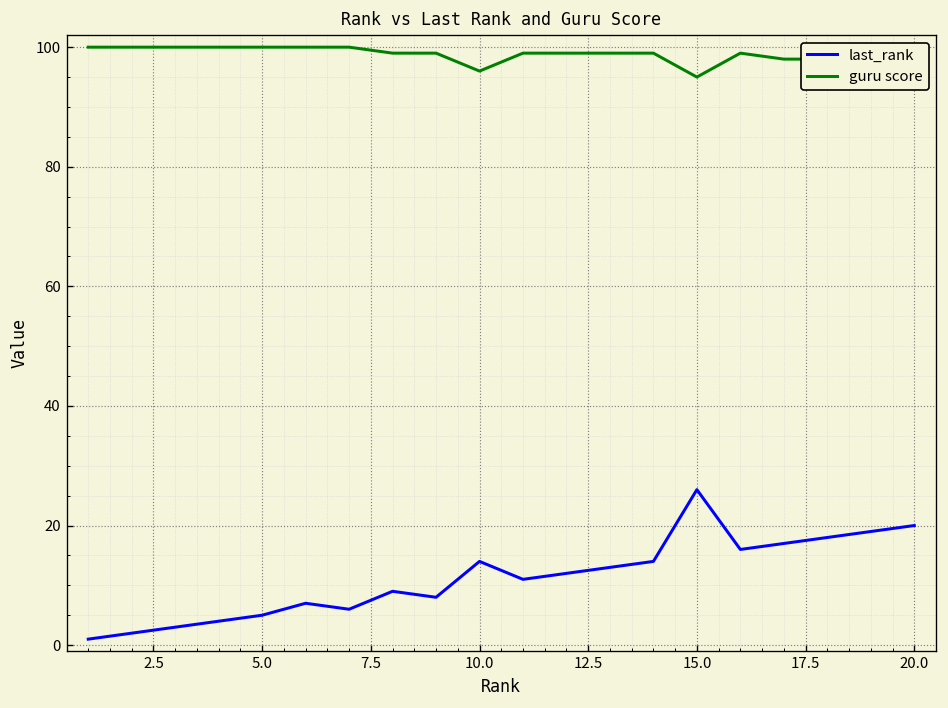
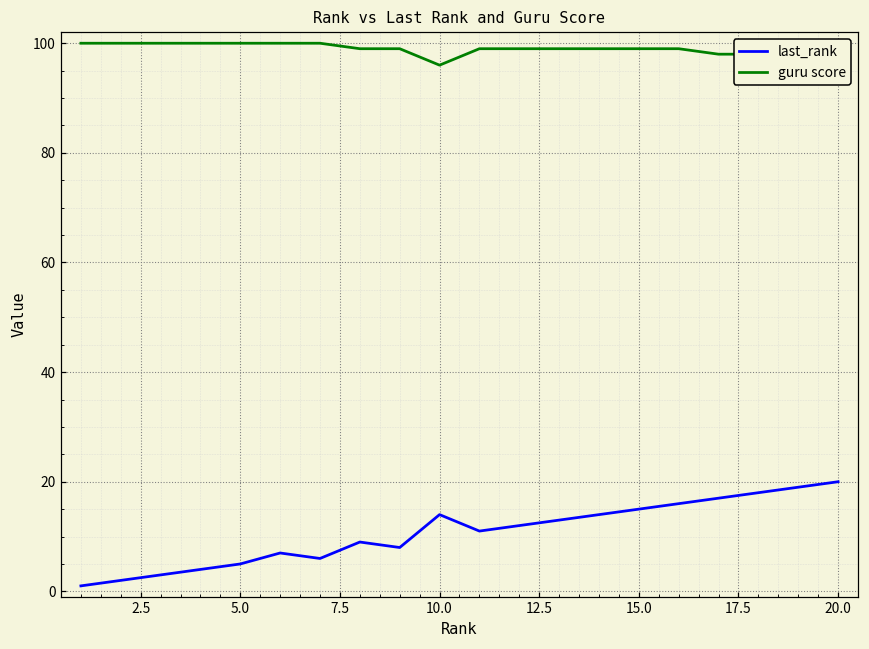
last_rank, 15.0: 26 -> 15
guru score, 15.0: 95 -> 99
